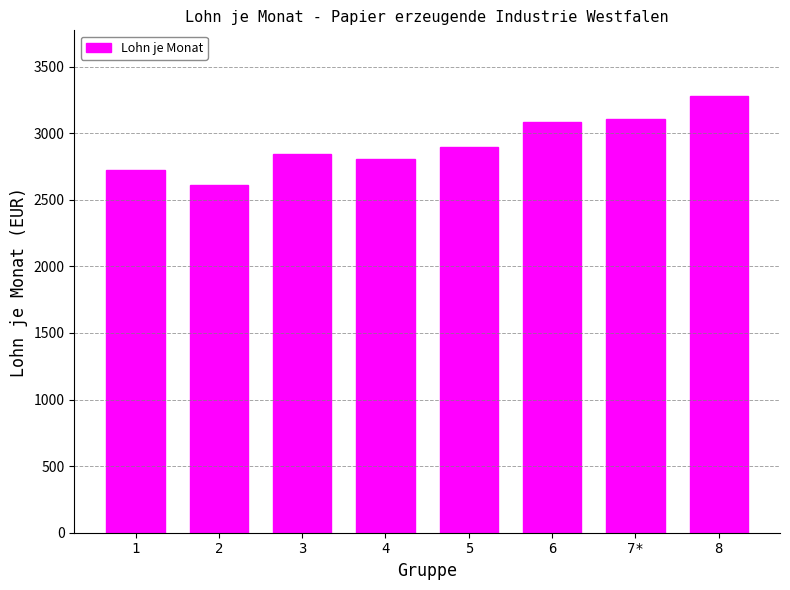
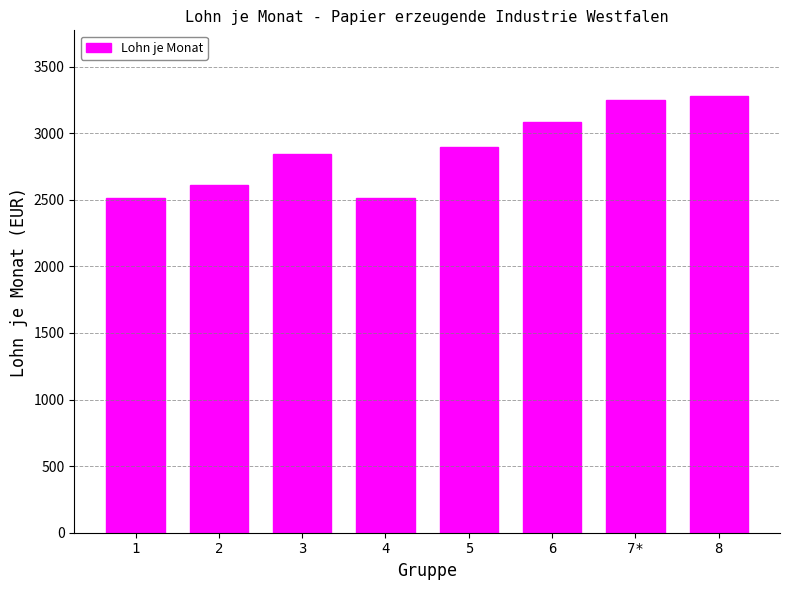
1: 2720 -> 2510
4: 2810 -> 2520
7*: 3100 -> 3250
